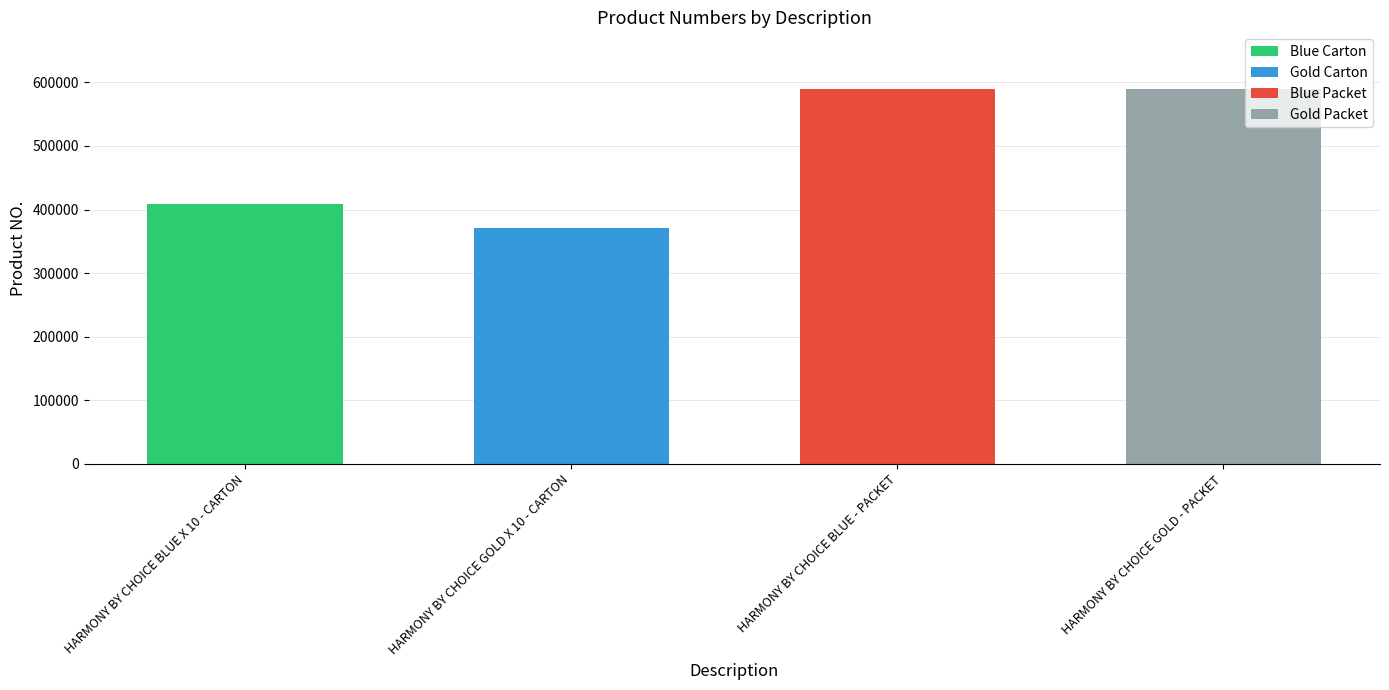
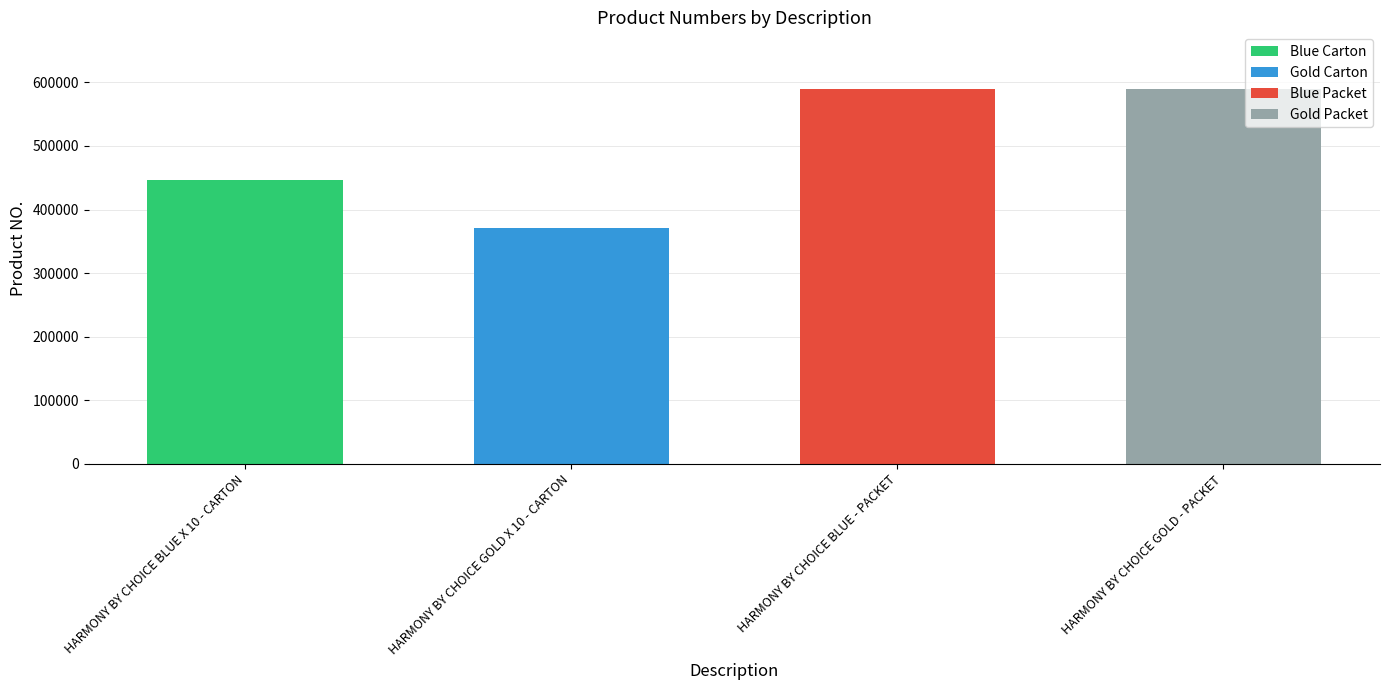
HARMONY BY CHOICE BLUE X 10 - CARTON: 410000 -> 450000
